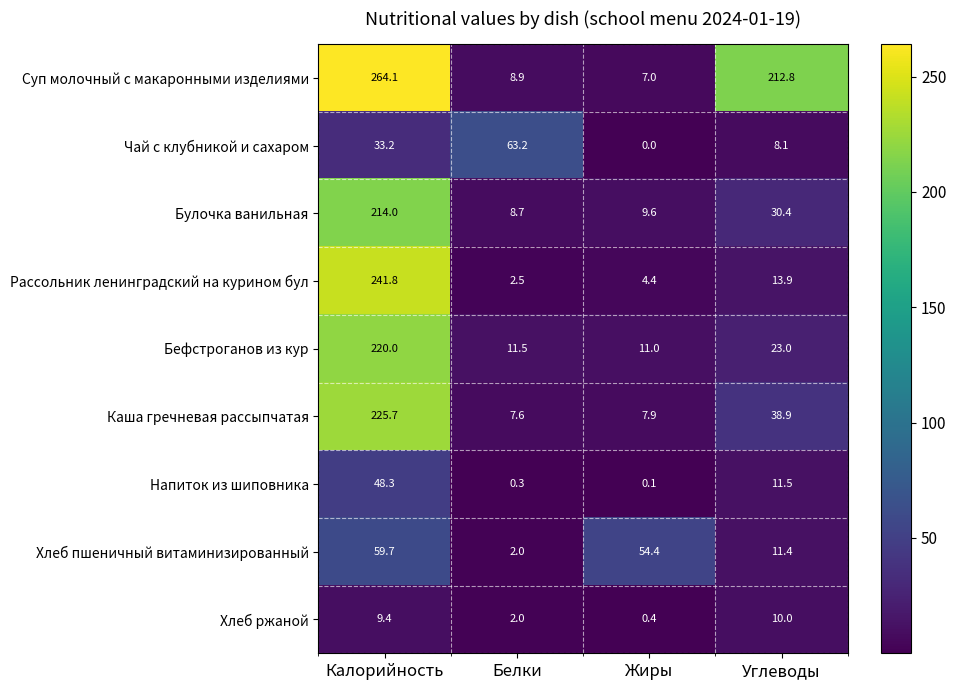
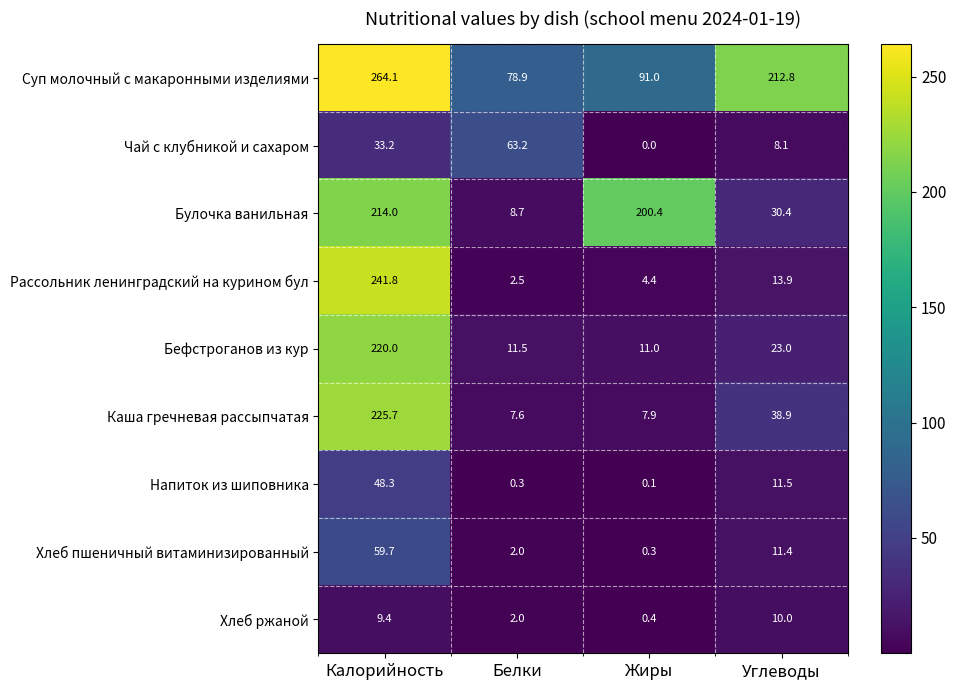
Суп молочный с макаронными изделиями, Белки: 8.9 -> 78.9
Суп молочный с макаронными изделиями, Жиры: 7.0 -> 91.0
Булочка ванильная, Жиры: 9.6 -> 200.4
Хлеб пшеничный витаминизированный, Жиры: 54.4 -> 0.3
